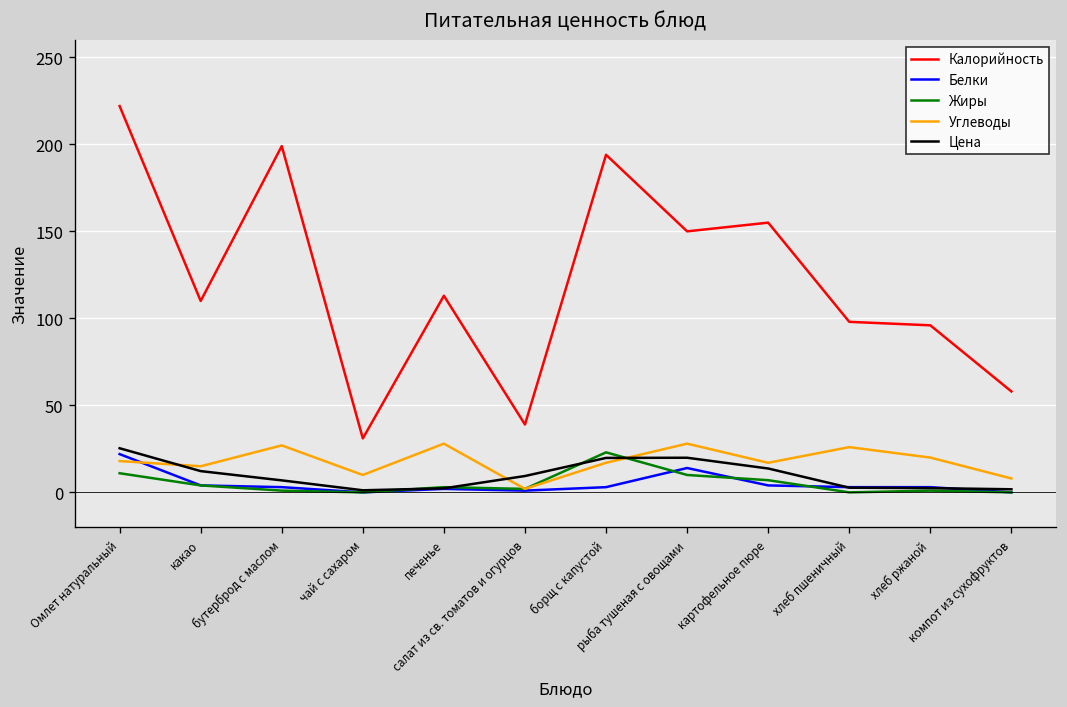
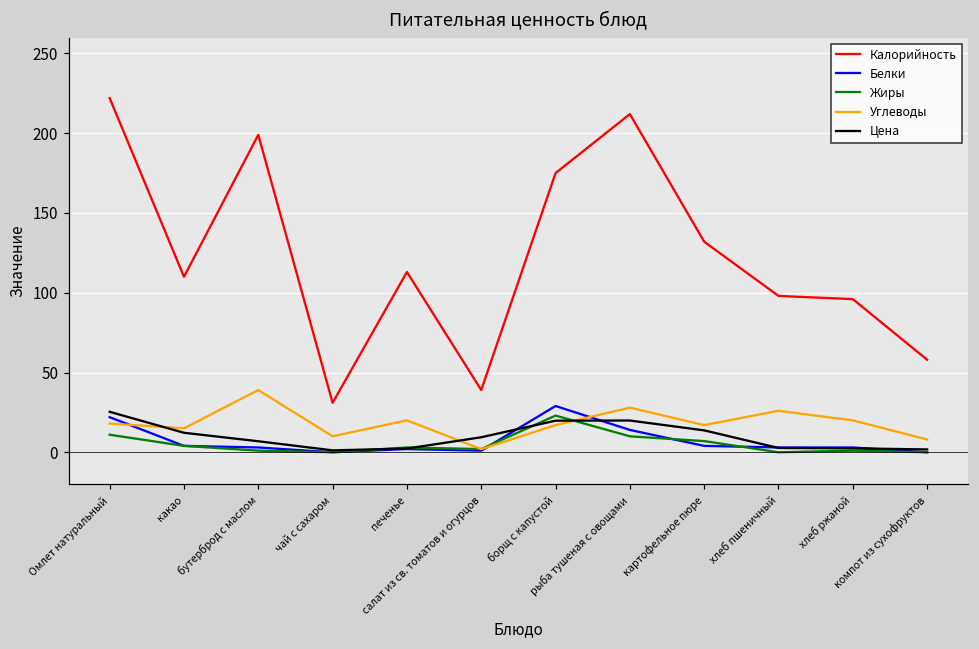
Углеводы, бутерброд с маслом: 27 -> 39
Углеводы, печенье: 28 -> 20
Калорийность, борщ с капустой: 194 -> 175
Белки, борщ с капустой: 3 -> 29
Калорийность, рыба тушеная с овощами: 150 -> 212
Калорийность, картофельное пюре: 155 -> 132
